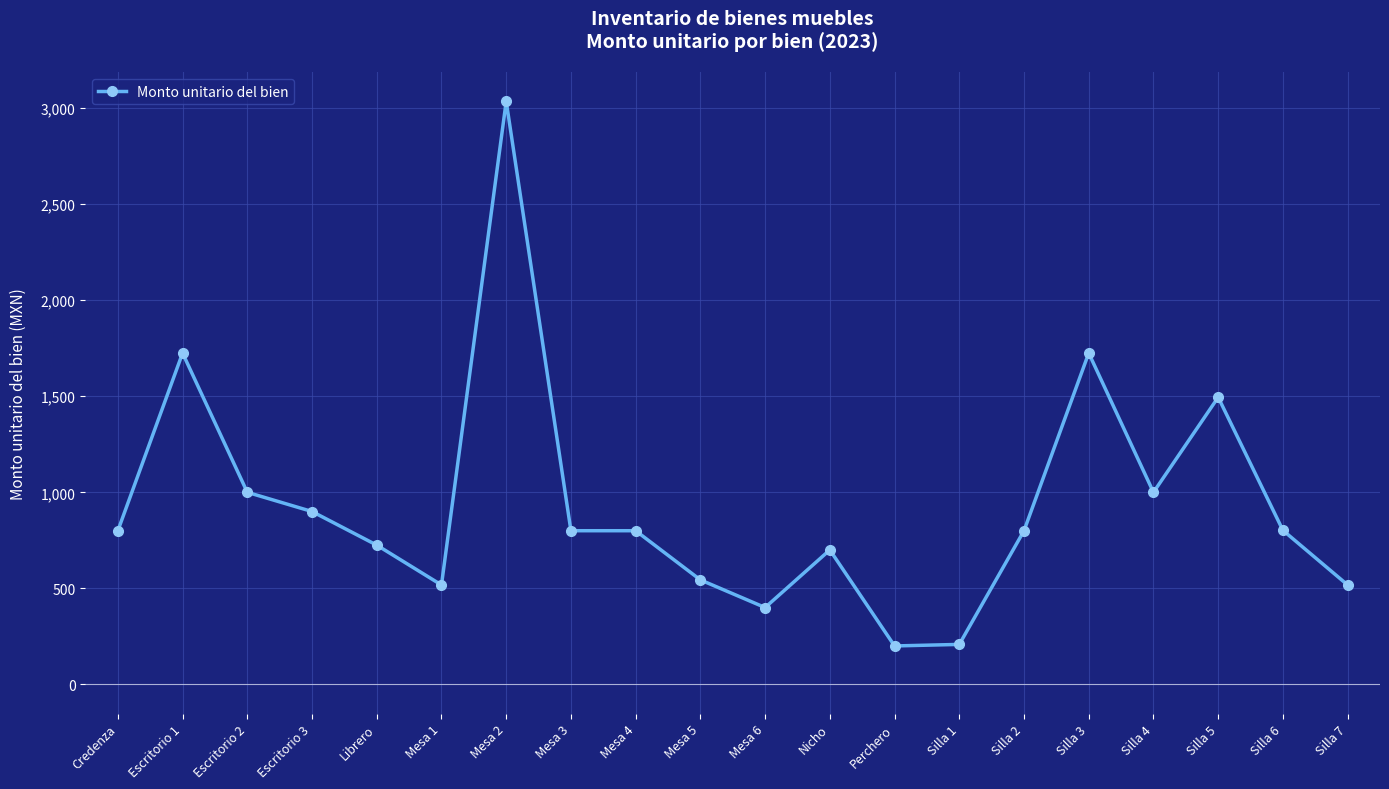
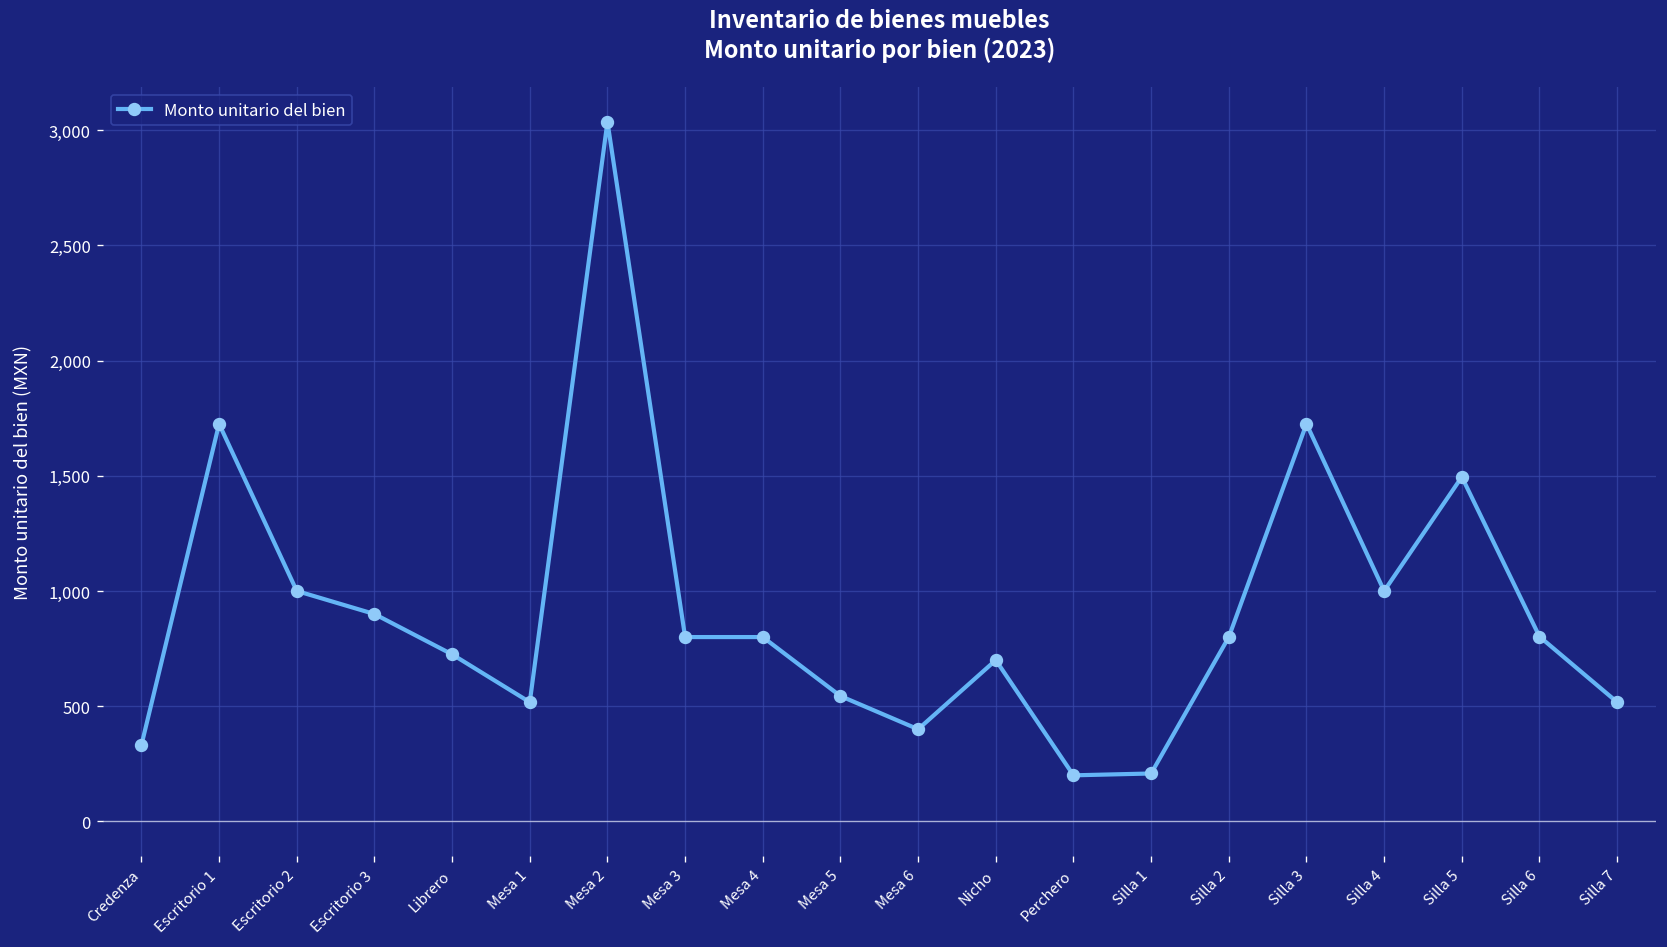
Credenza: 800 -> 330
